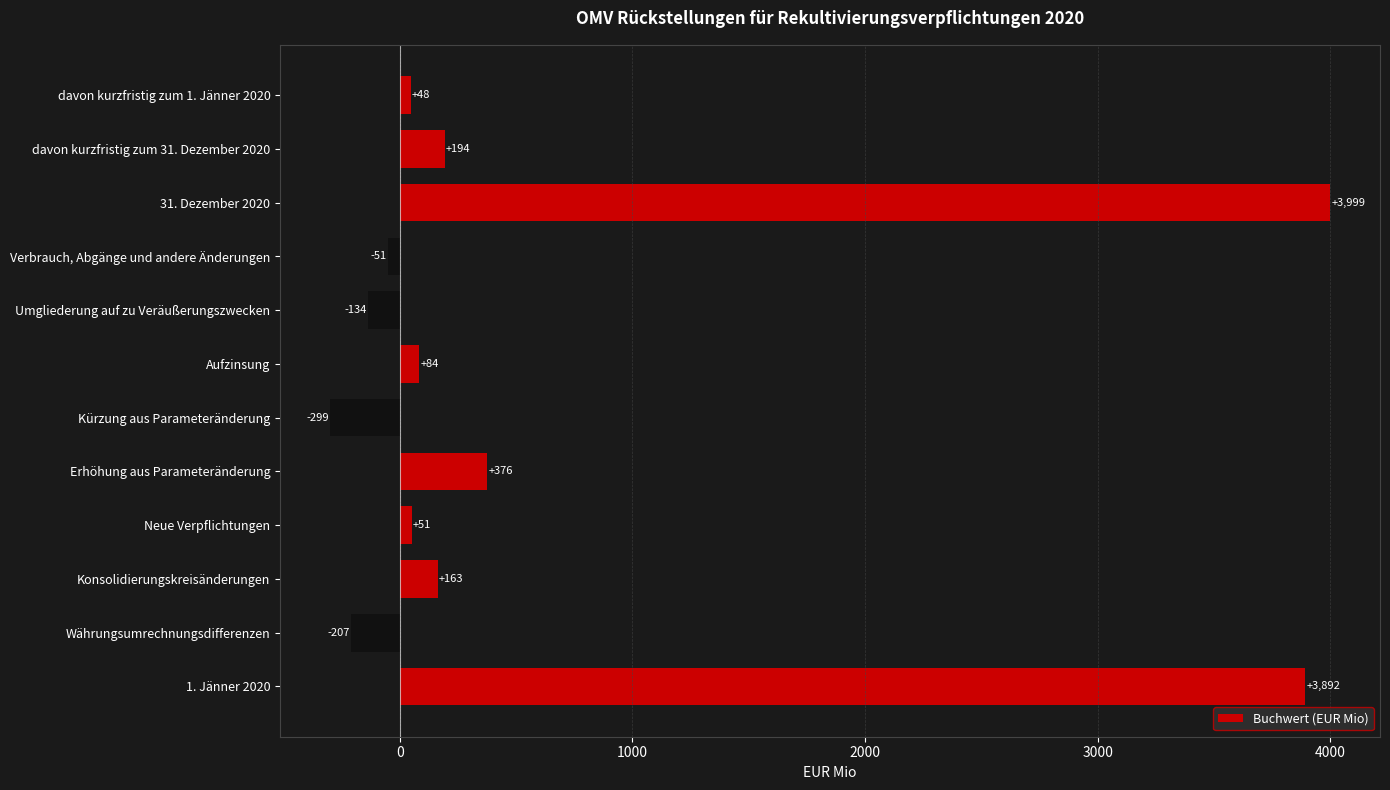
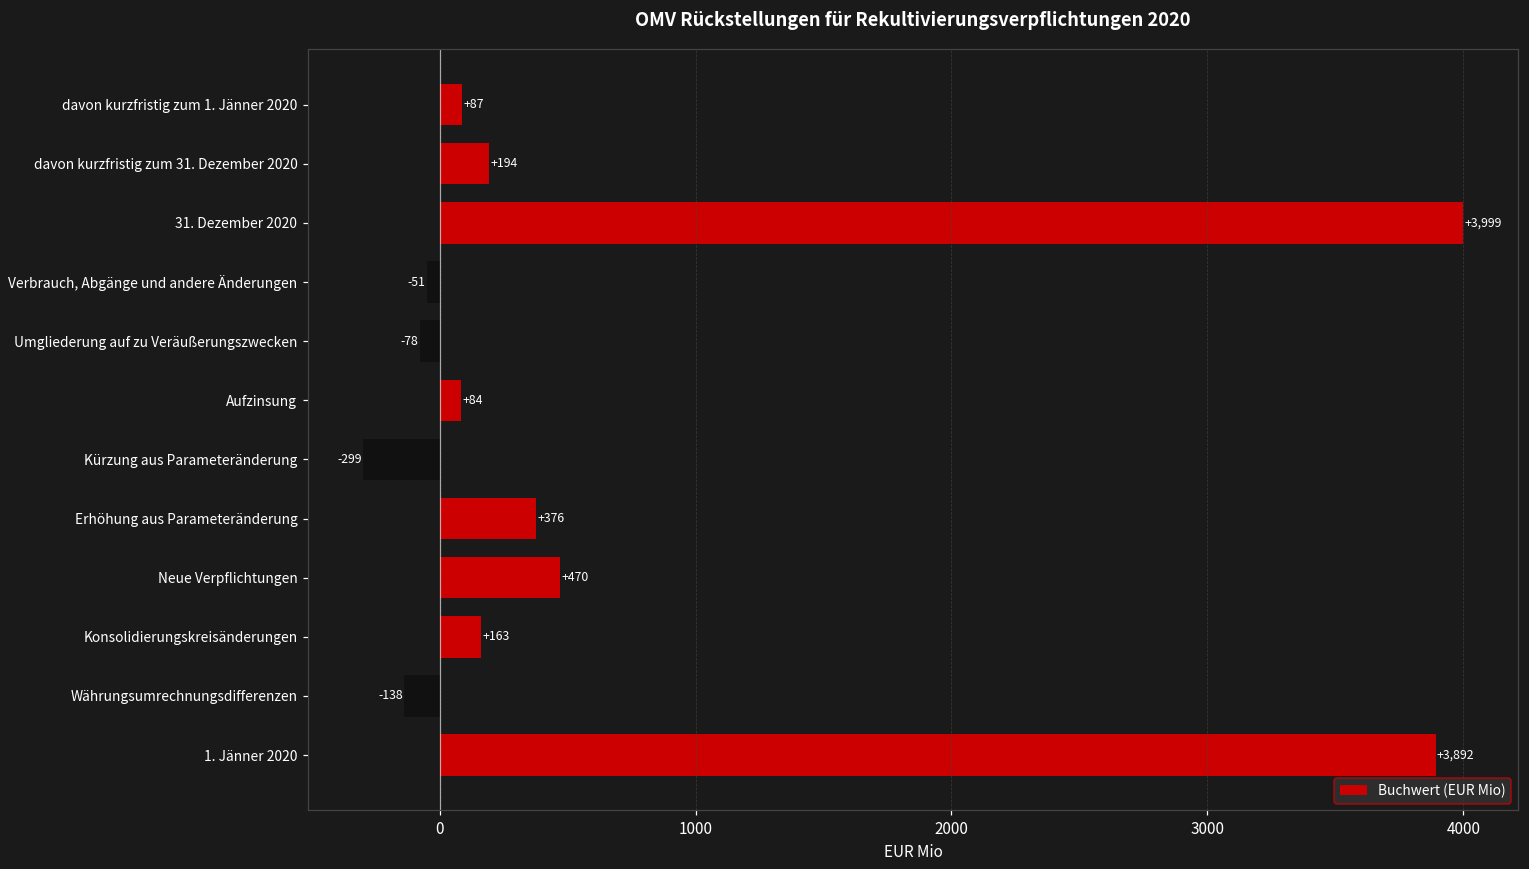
davon kurzfristig zum 1. Jänner 2020: +48 -> +87
Umgliederung auf zu Veräußerungszwecken: -134 -> -78
Neue Verpflichtungen: +51 -> +470
Währungsumrechnungsdifferenzen: -207 -> -138
